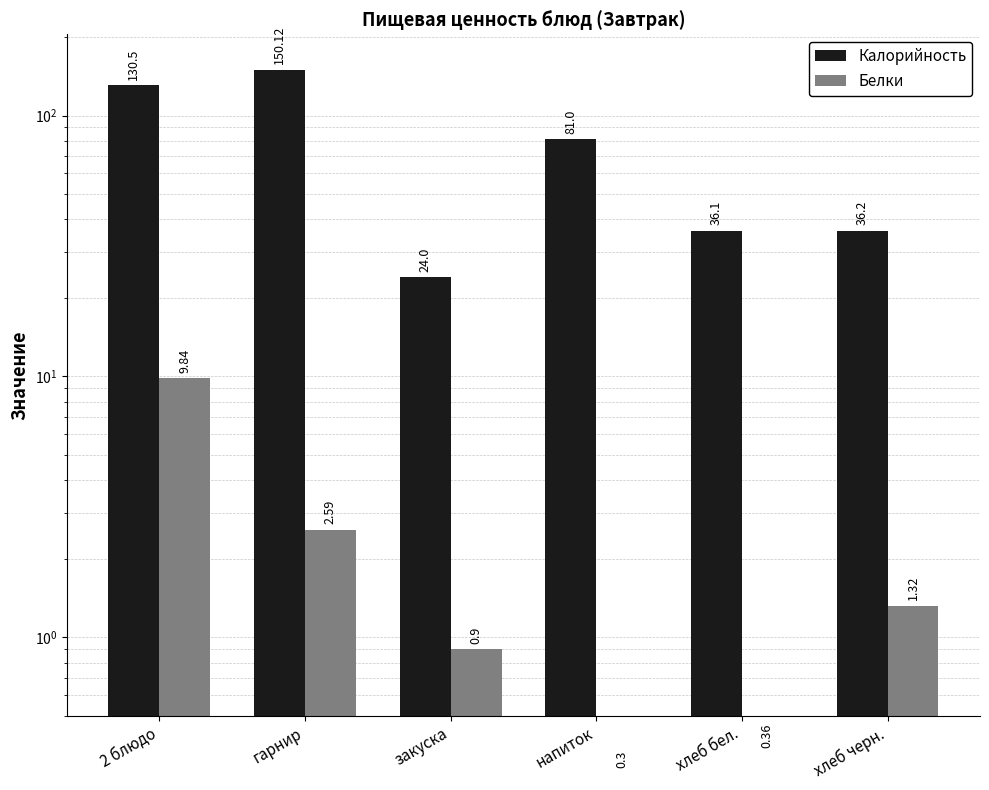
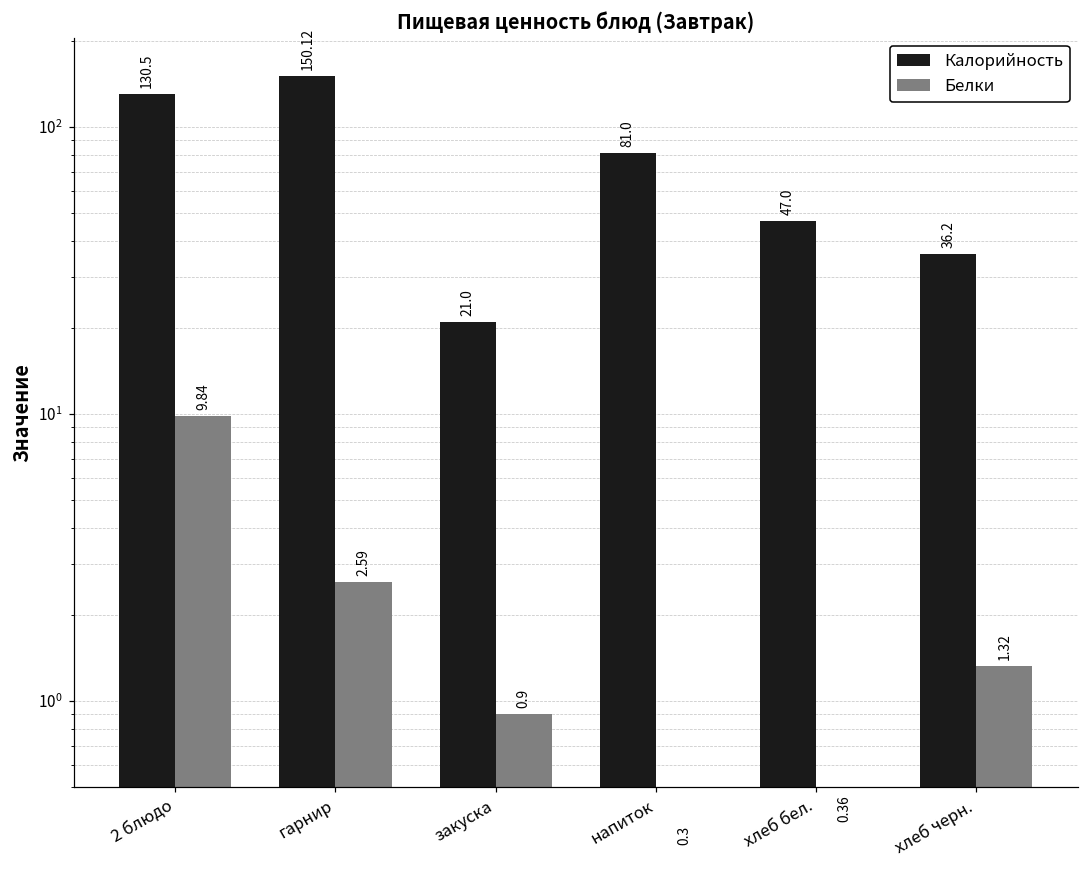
Калорийность, закуска: 24.0 -> 21.0
Калорийность, хлеб бел.: 36.1 -> 47.0
